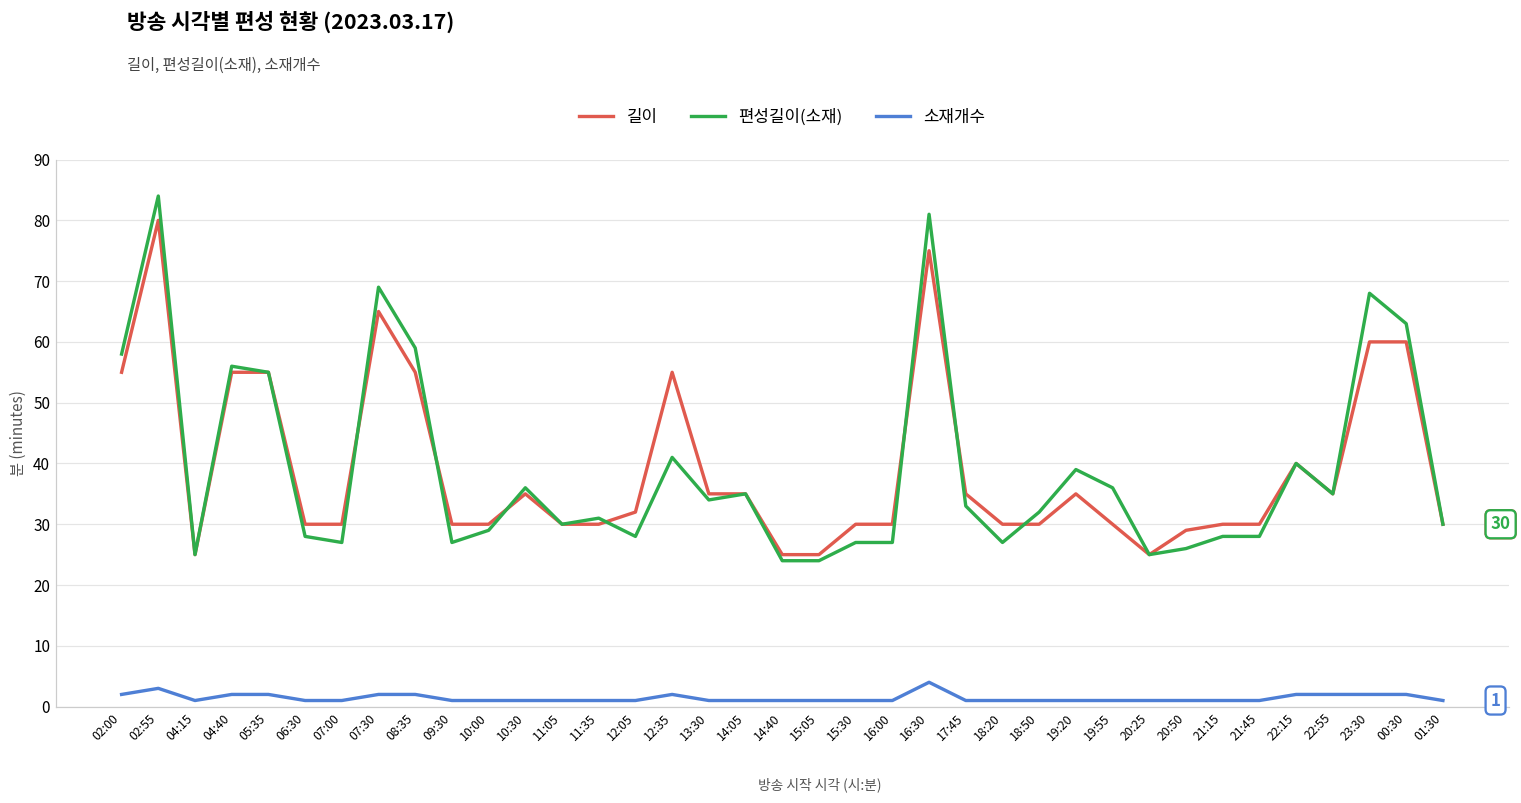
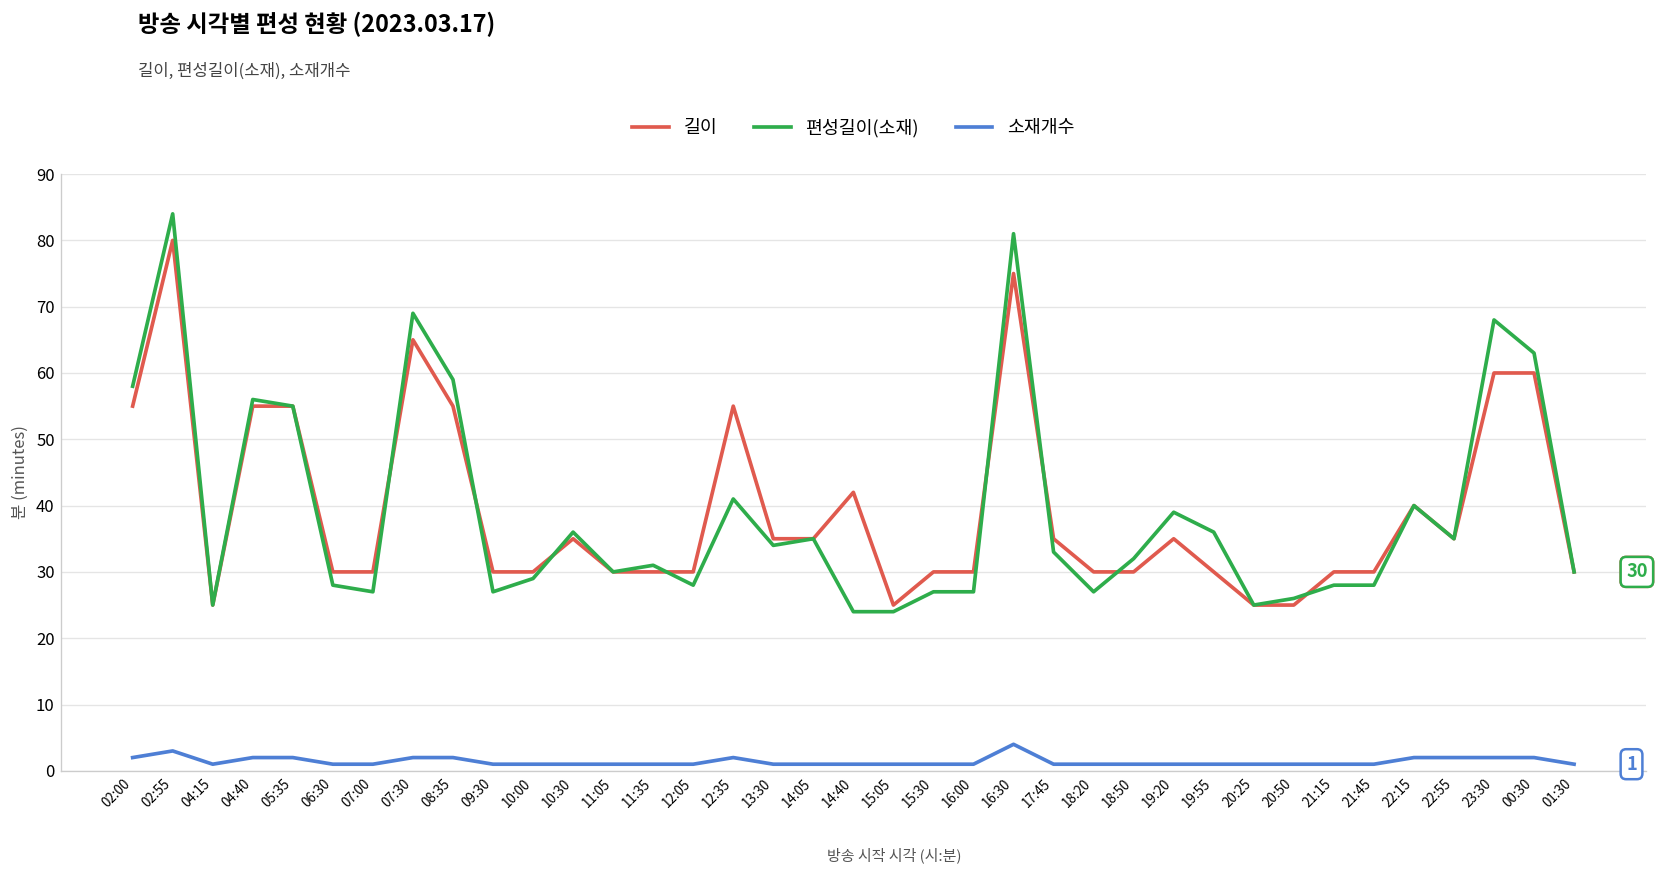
길이, 12:05: 32 -> 30
길이, 14:40: 25 -> 42
길이, 20:50: 29 -> 25
